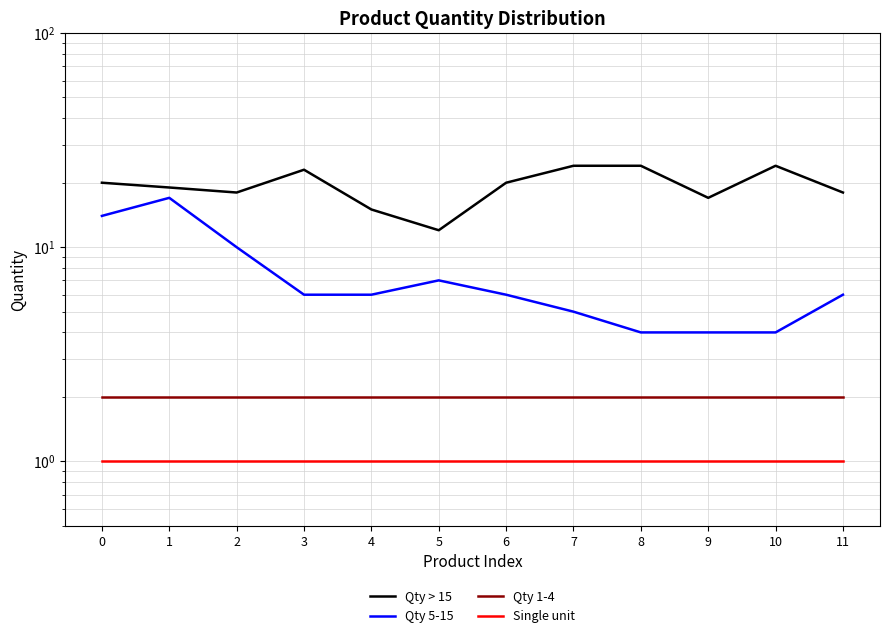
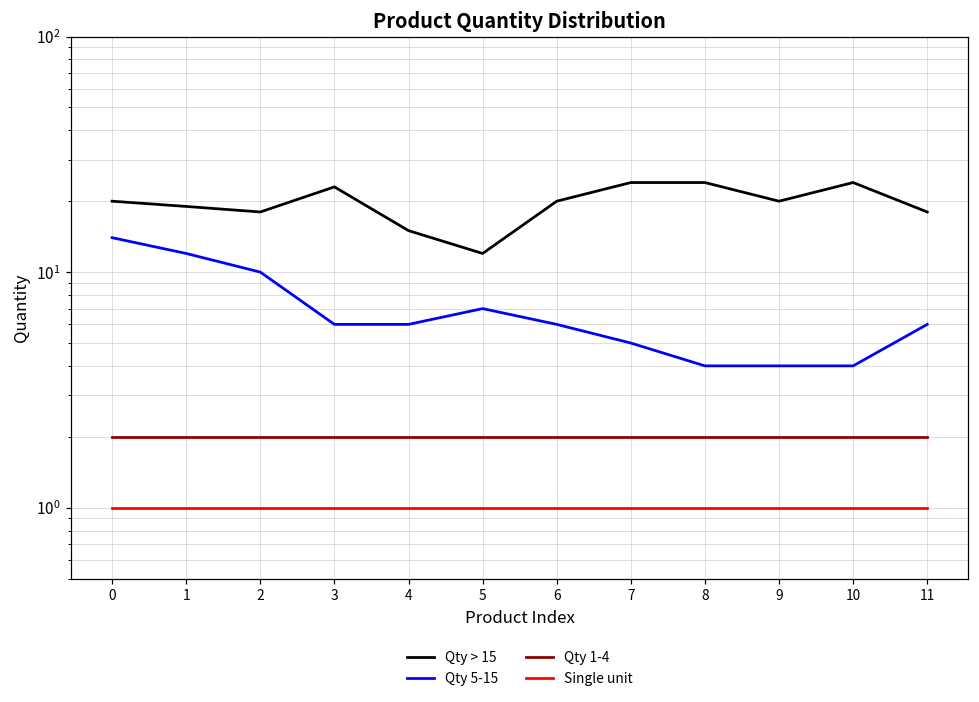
Qty 5-15, 1: 17 -> 12
Qty > 15, 9: 17 -> 20
